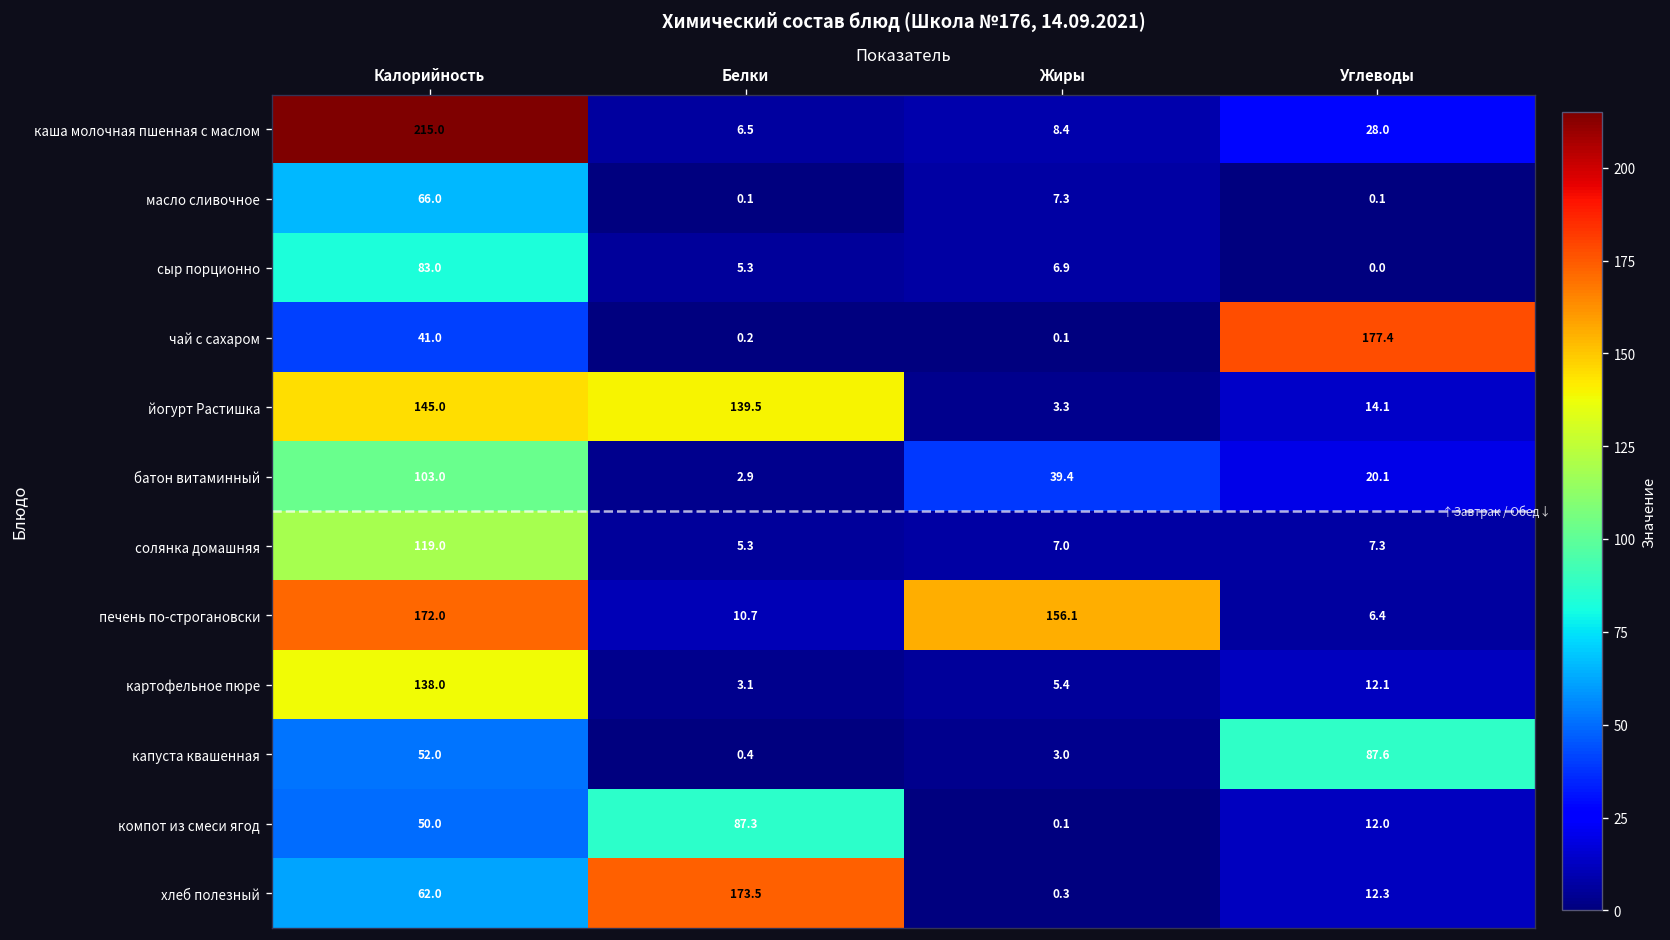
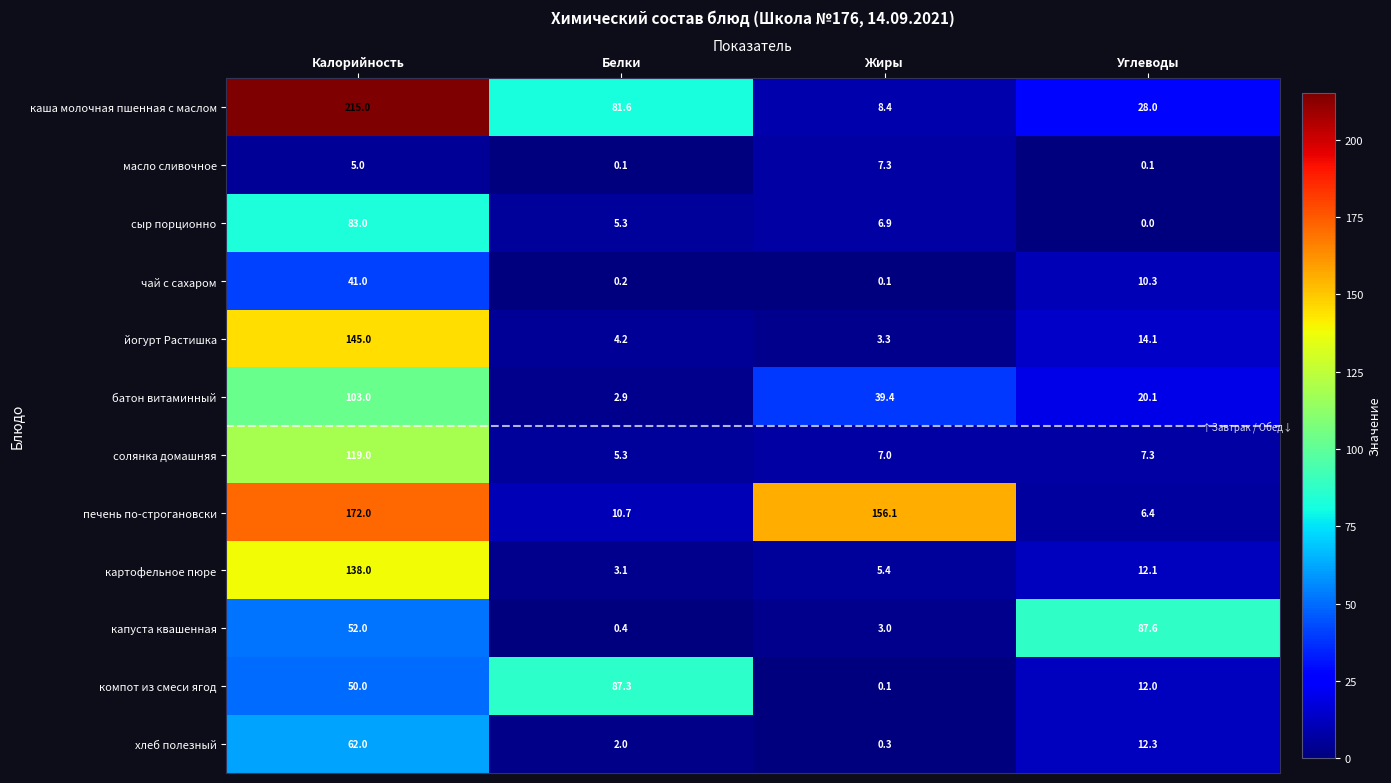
каша молочная пшенная с маслом, Белки: 6.5 -> 81.6
масло сливочное, Калорийность: 66.0 -> 5.0
чай с сахаром, Углеводы: 177.4 -> 10.3
йогурт Растишка, Белки: 139.5 -> 4.2
хлеб полезный, Белки: 173.5 -> 2.0
